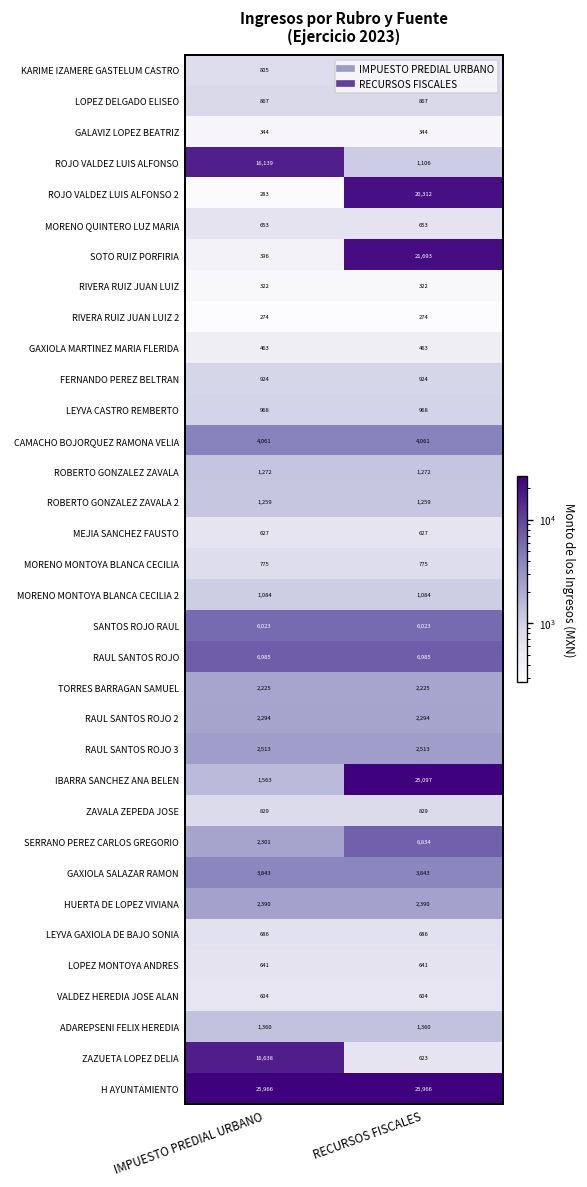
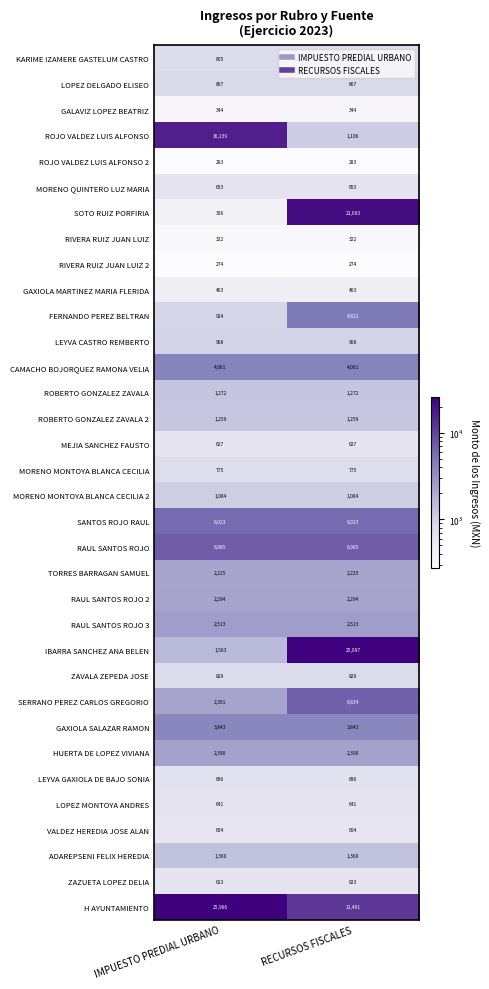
ROJO VALDEZ LUIS ALFONSO 2, RECURSOS FISCALES: 20,312 -> 283
FERNANDO PEREZ BELTRAN, RECURSOS FISCALES: 924 -> 4,822
ZAZUETA LOPEZ DELIA, IMPUESTO PREDIAL URBANO: 16,638 -> 623
H AYUNTAMIENTO, RECURSOS FISCALES: 25,966 -> 11,491
